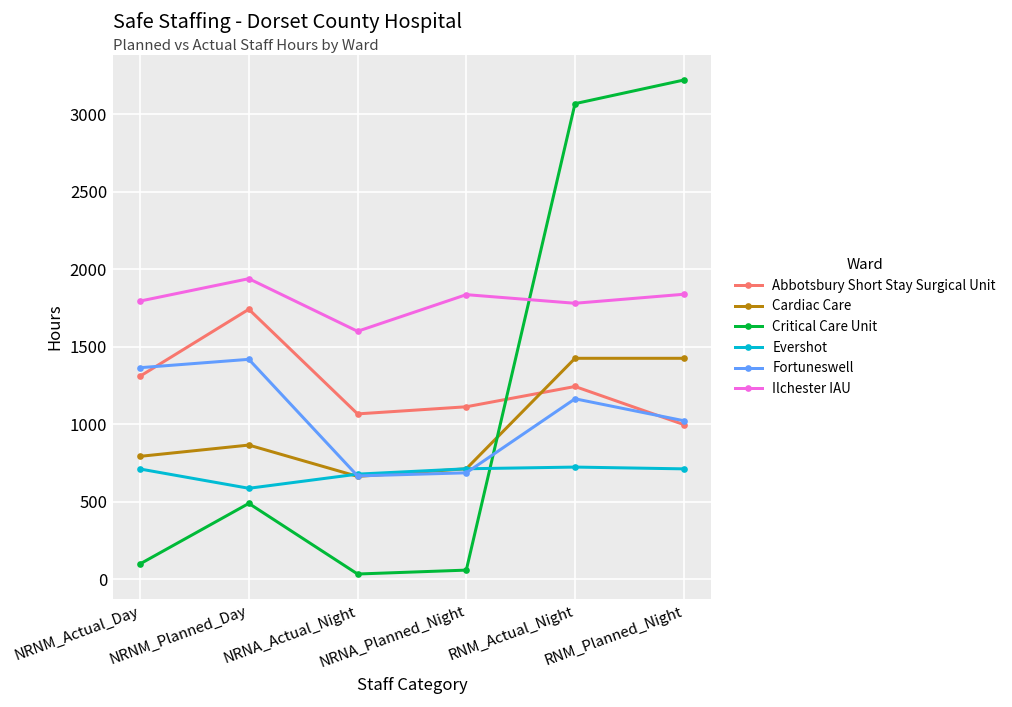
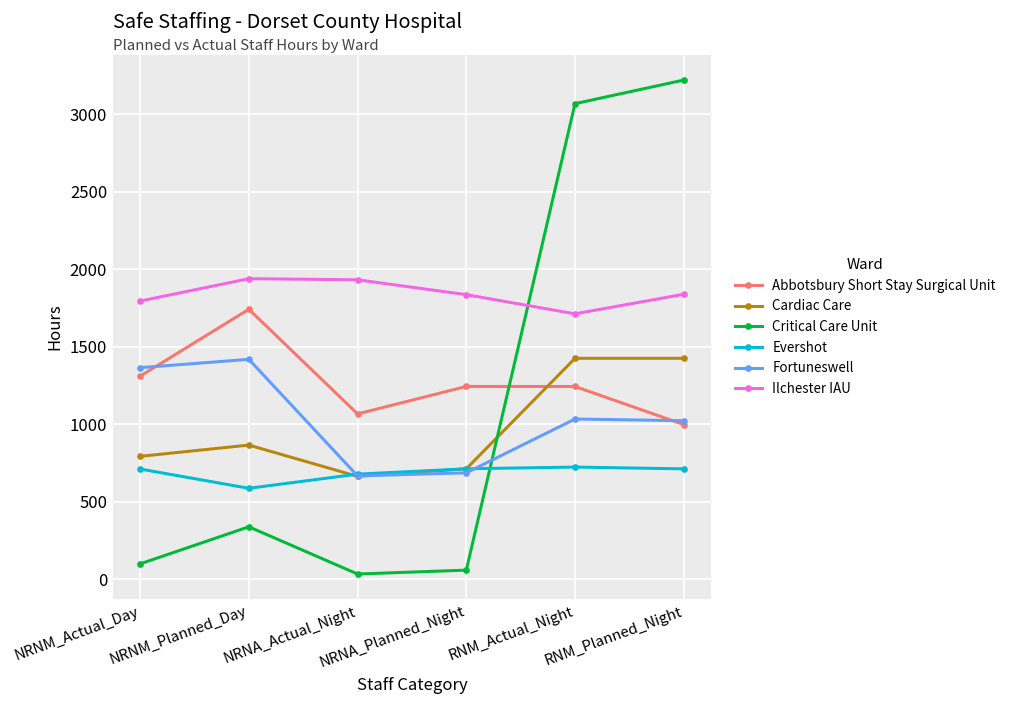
Critical Care Unit, NRNM_Planned_Day: 490 -> 340
Ilchester IAU, NRNA_Actual_Night: 1600 -> 1930
Abbotsbury Short Stay Surgical Unit, NRNA_Planned_Night: 1110 -> 1240
Fortuneswell, RNM_Actual_Night: 1160 -> 1030
Ilchester IAU, RNM_Actual_Night: 1780 -> 1710
